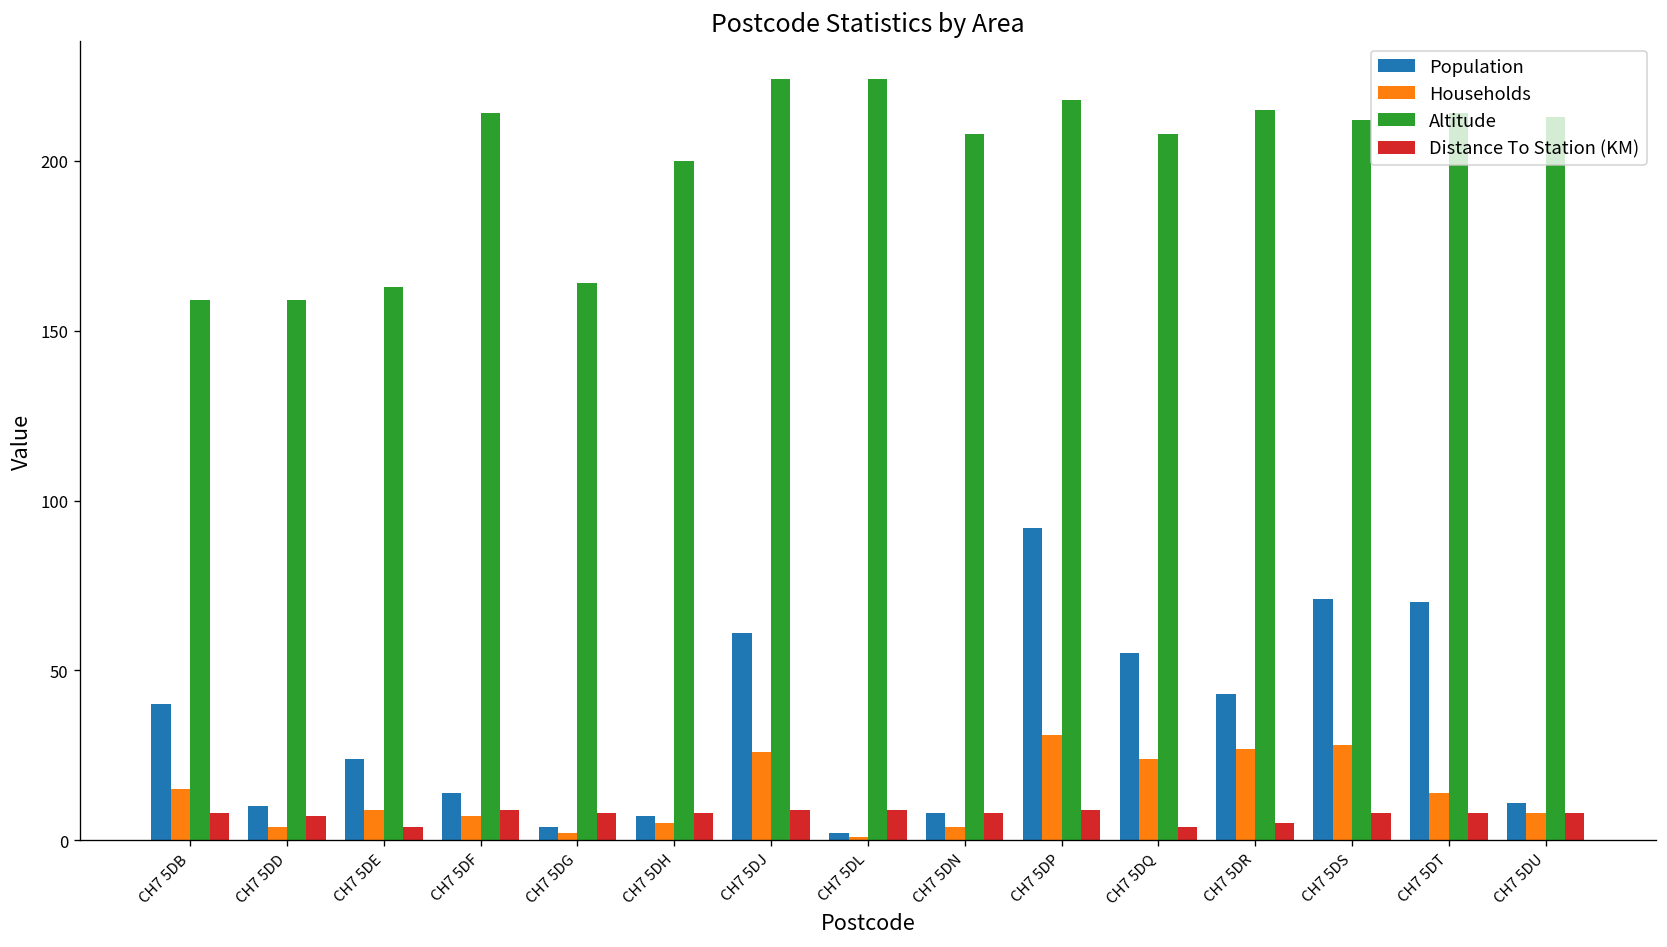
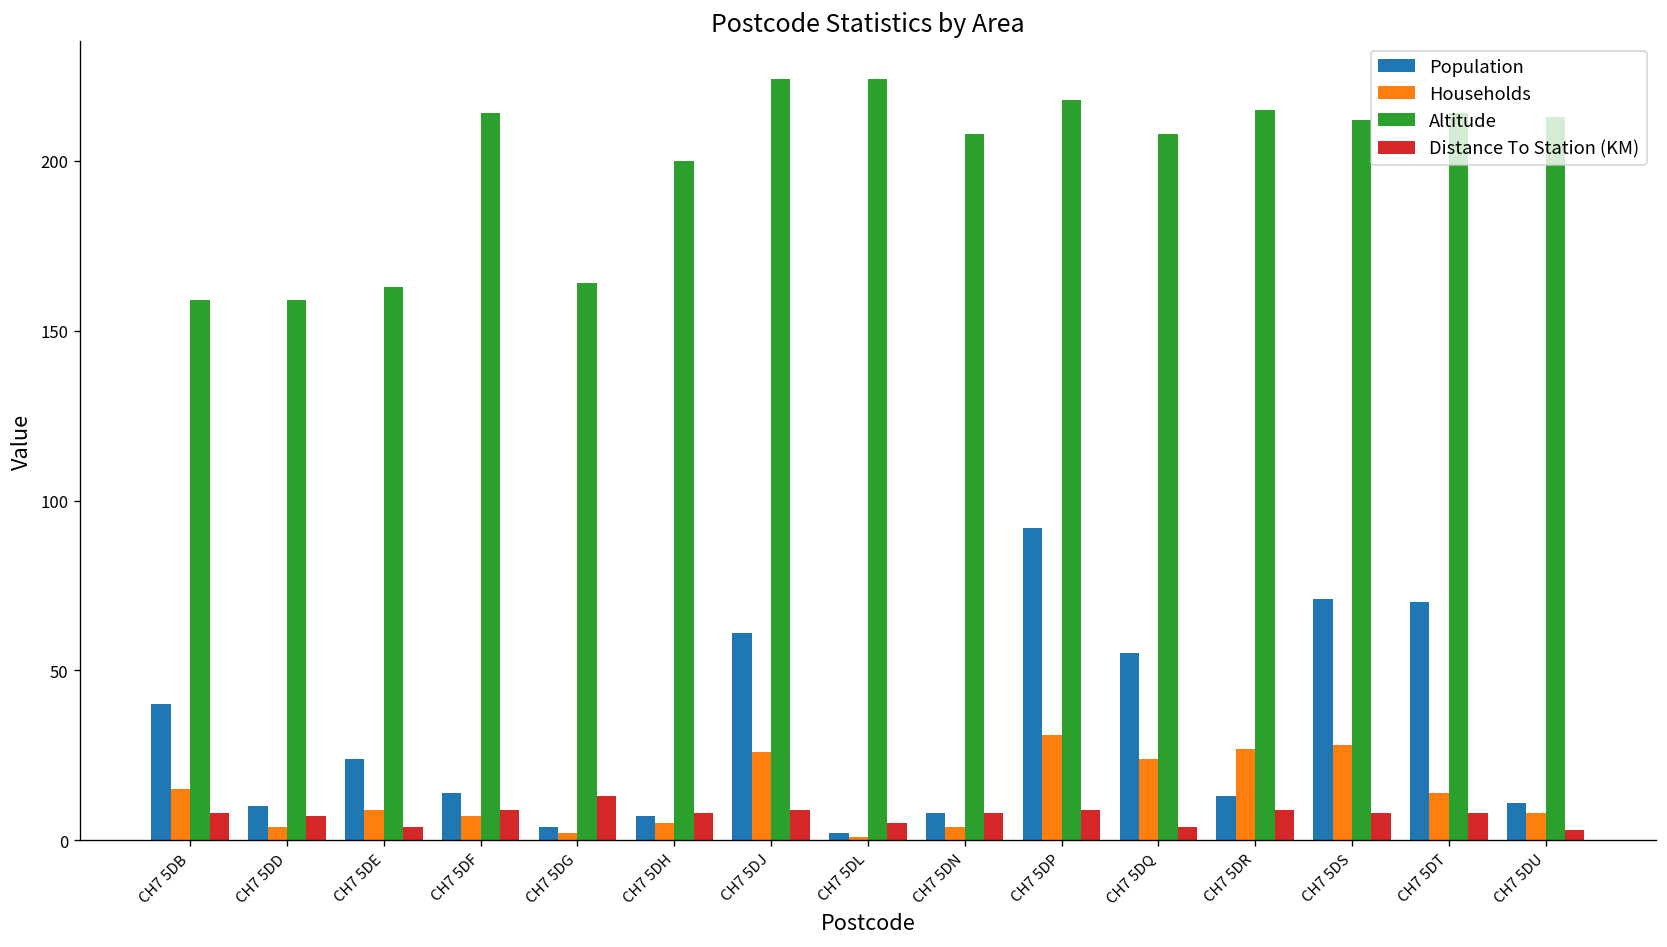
Distance To Station (KM), CH7 5DG: 8 -> 13
Distance To Station (KM), CH7 5DL: 9 -> 5
Population, CH7 5DR: 43 -> 13
Distance To Station (KM), CH7 5DR: 5 -> 9
Distance To Station (KM), CH7 5DU: 8 -> 3
